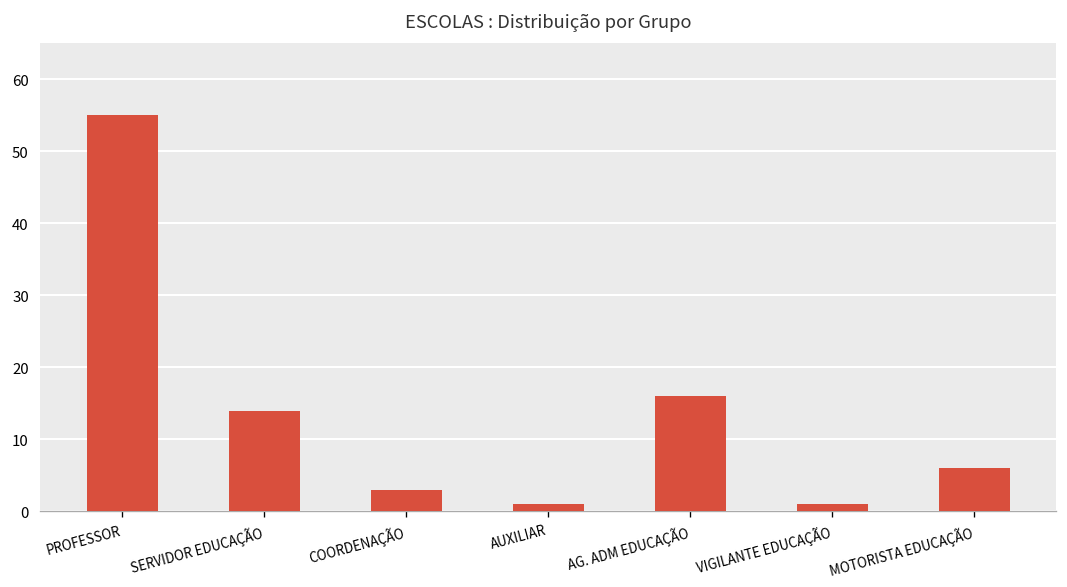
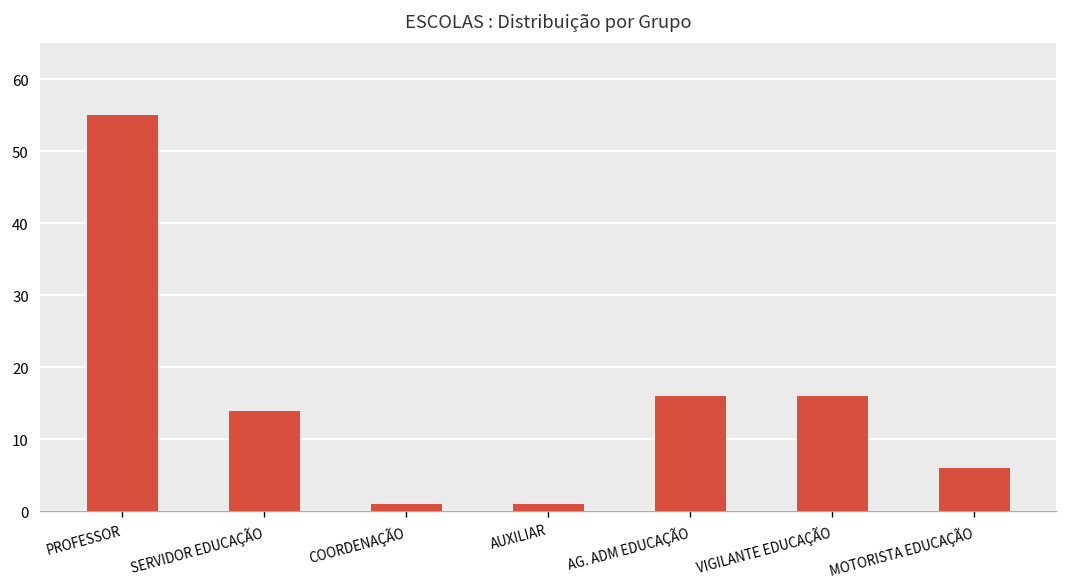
COORDENAÇÃO: 3 -> 1
VIGILANTE EDUCAÇÃO: 1 -> 16
